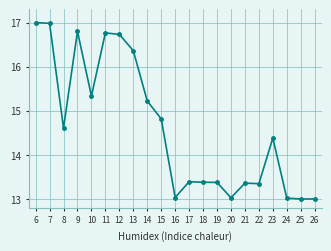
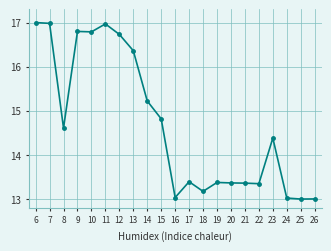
10: 15.3 -> 16.8
11: 16.8 -> 17.0
18: 13.4 -> 13.2
20: 13.0 -> 13.4
